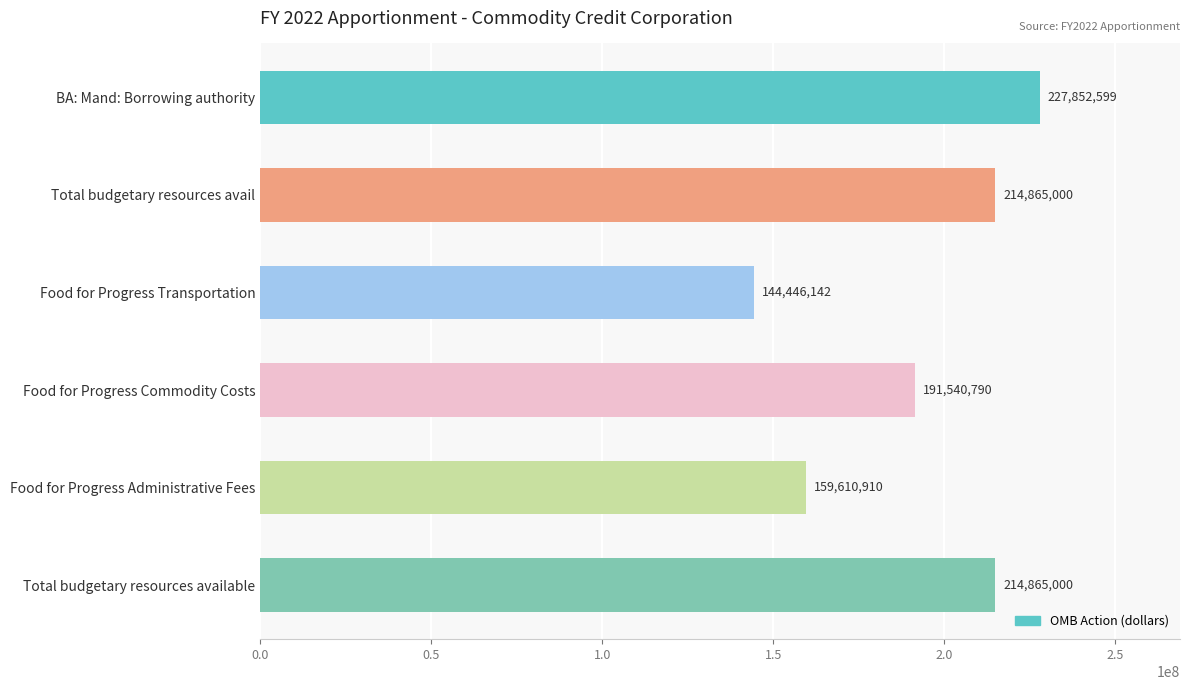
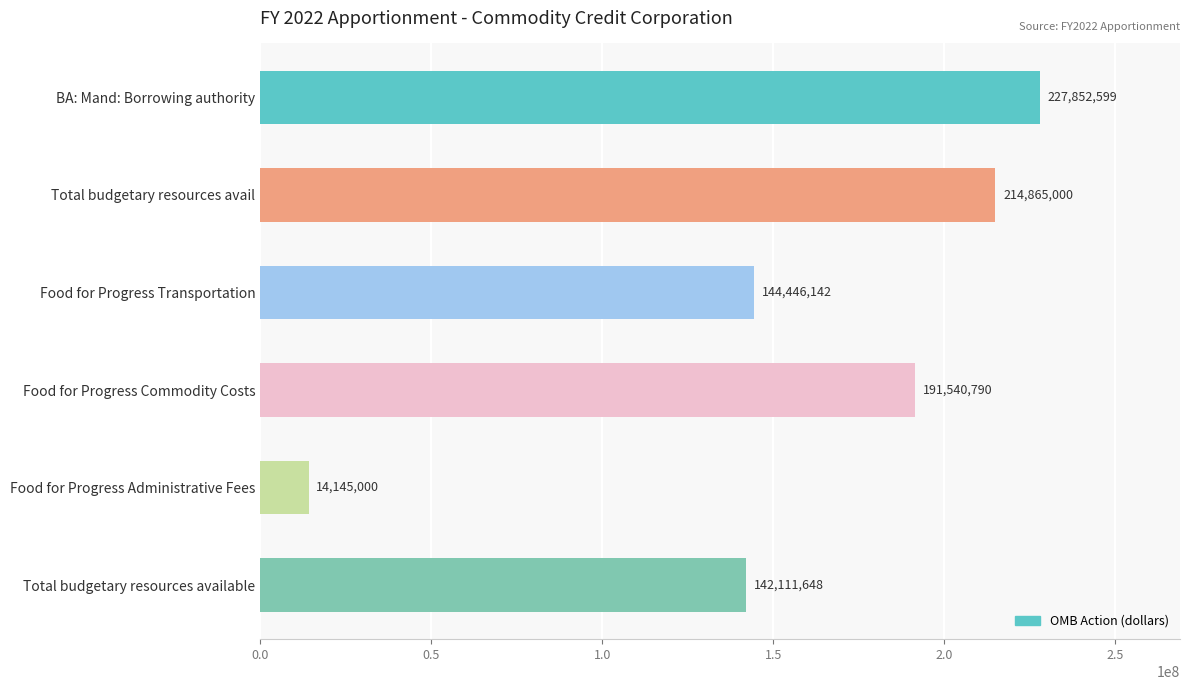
Food for Progress Administrative Fees: 159,610,910 -> 14,145,000
Total budgetary resources available: 214,865,000 -> 142,111,648
